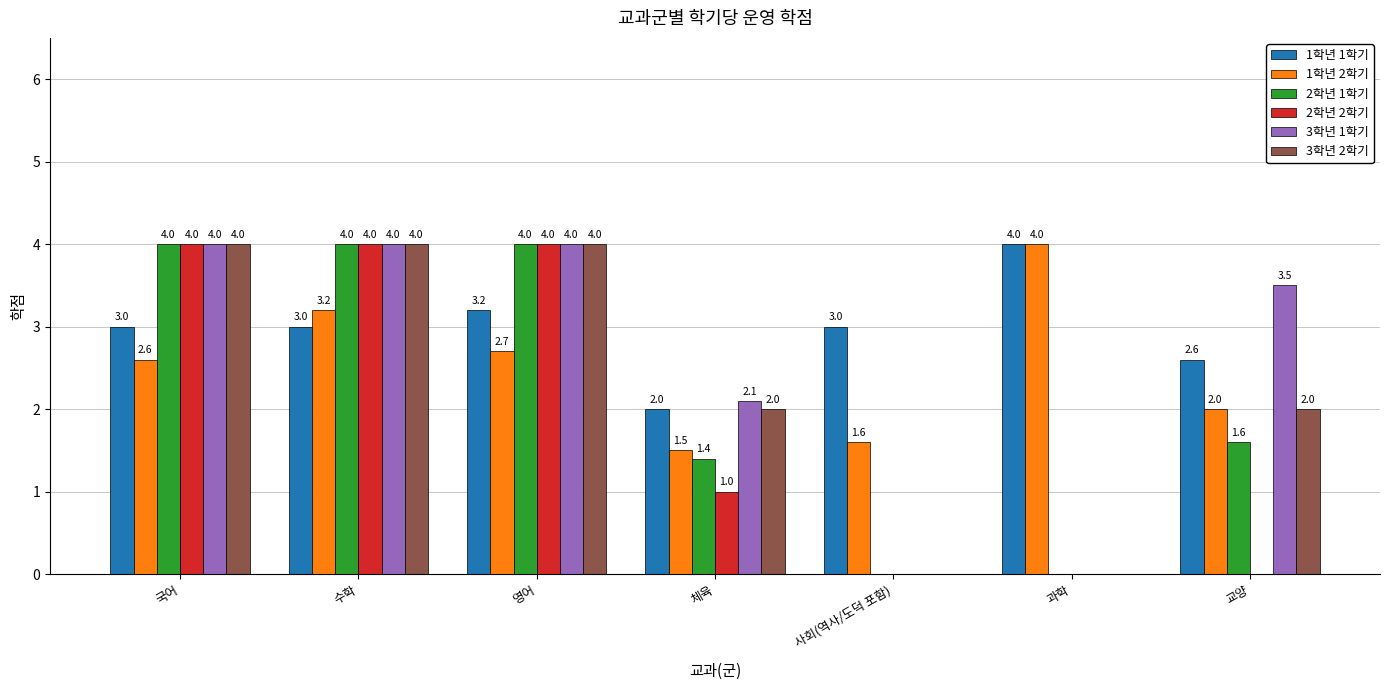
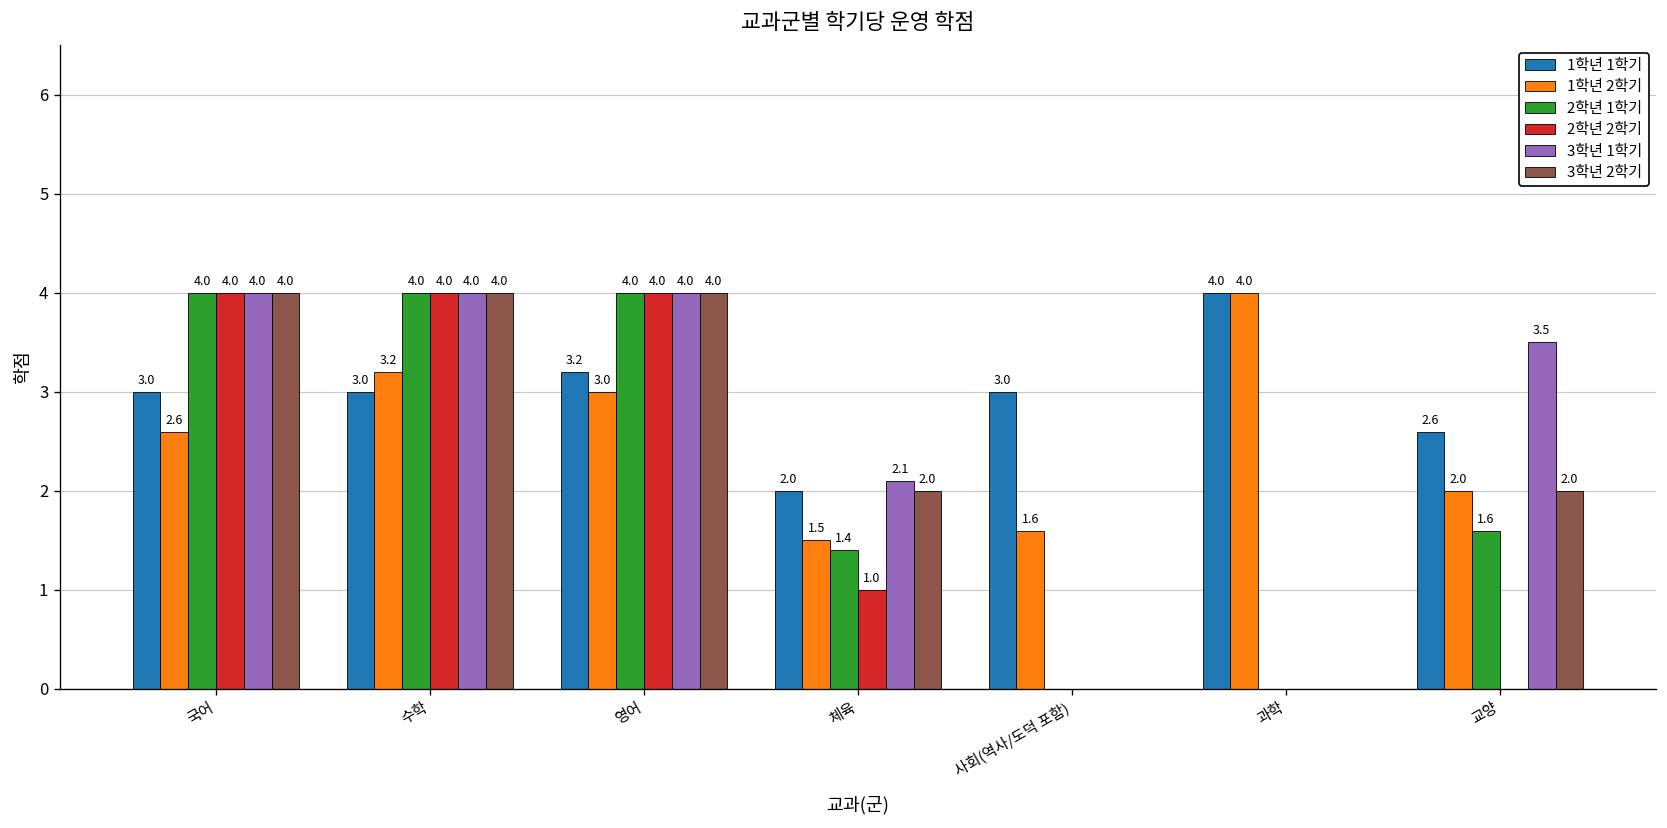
1학년 2학기, 영어: 2.7 -> 3.0
